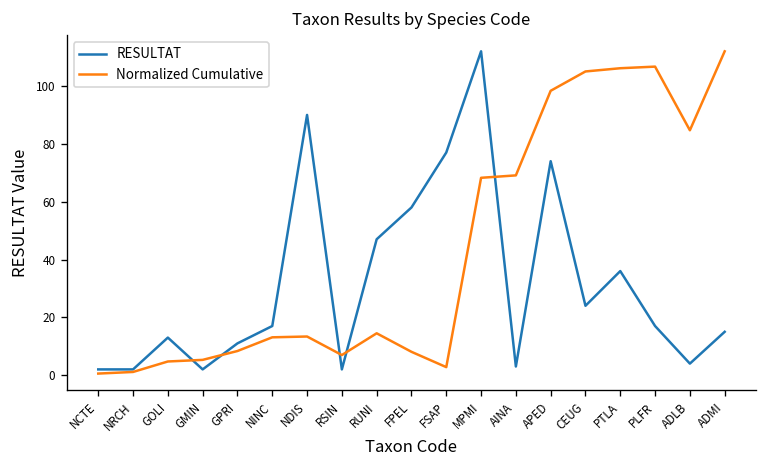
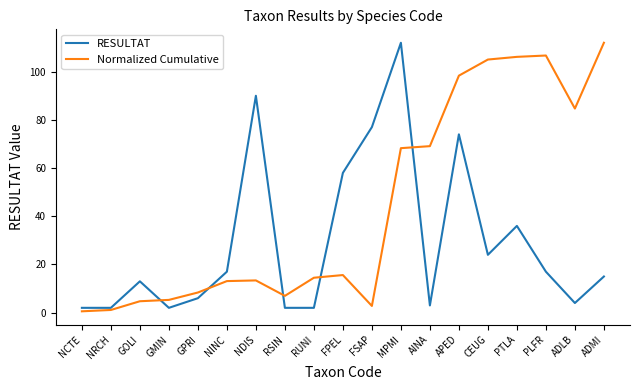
RESULTAT, GPRI: 11 -> 6
RESULTAT, RUNI: 47 -> 2
Normalized Cumulative, FPEL: 8 -> 16
